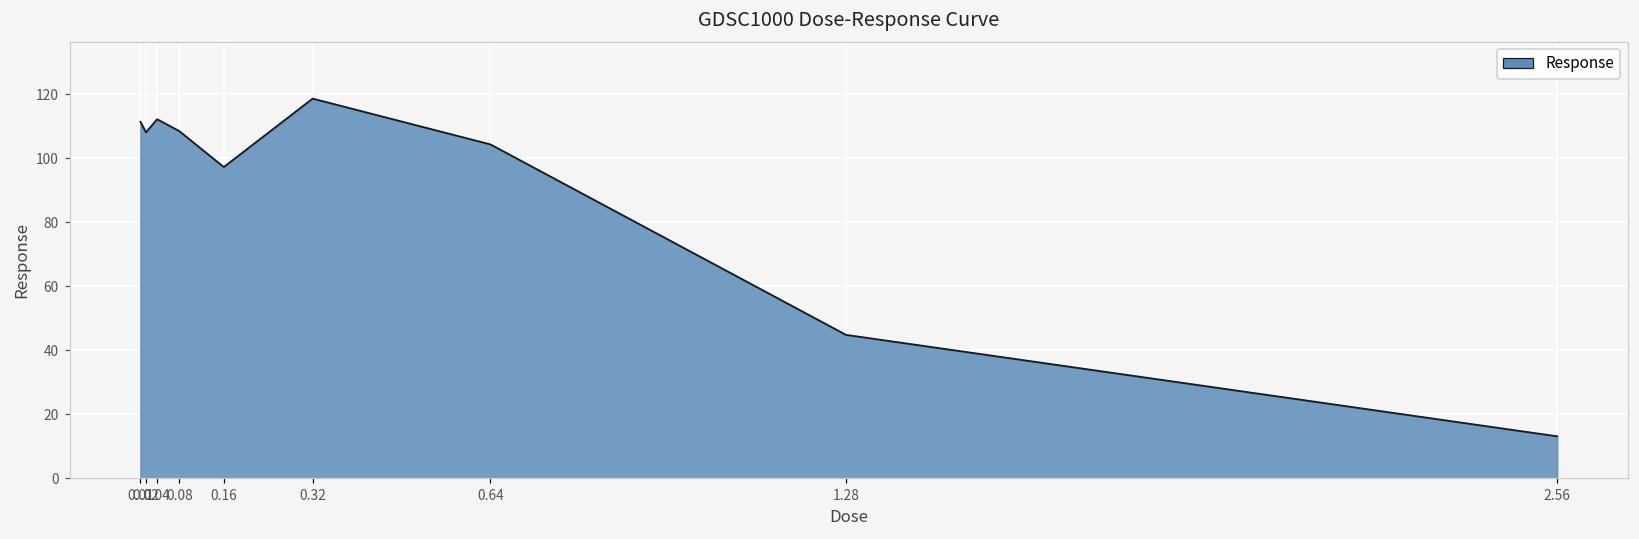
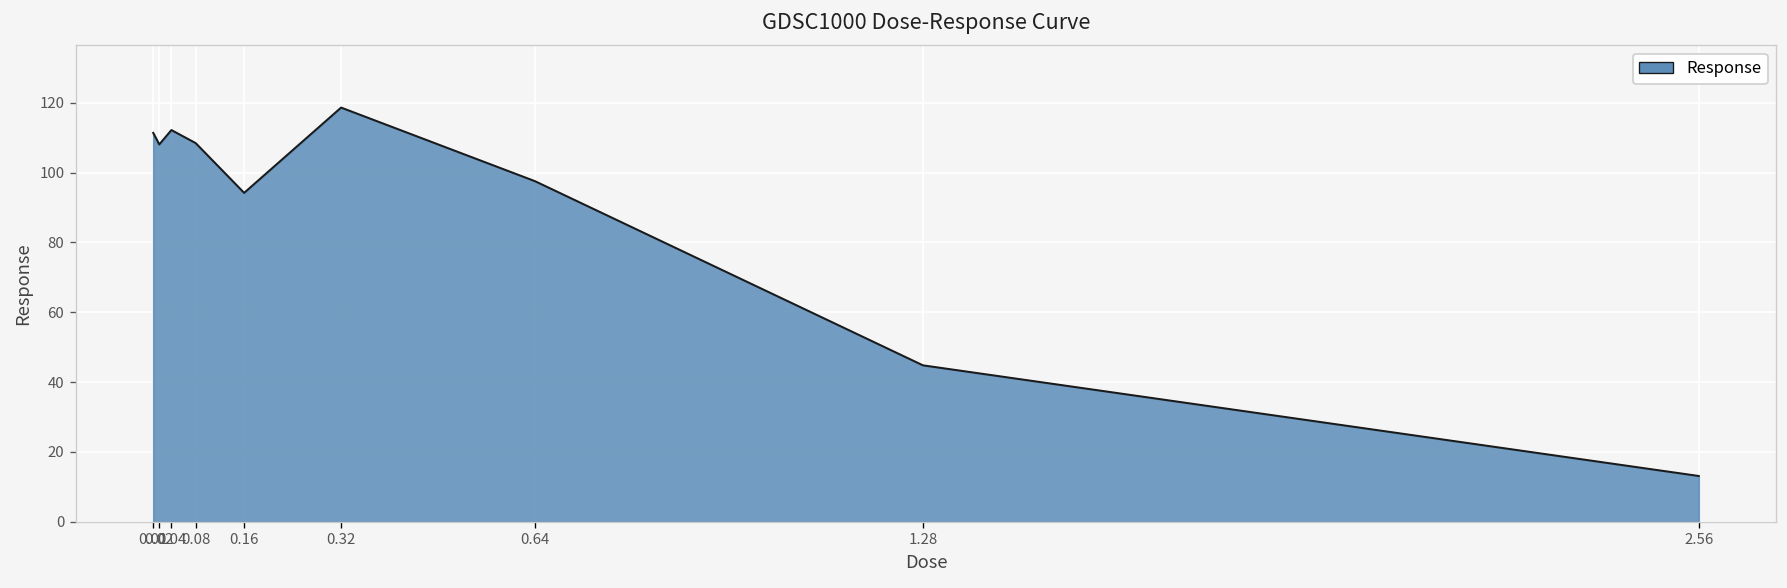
0.16: 97 -> 94
0.64: 104 -> 98
